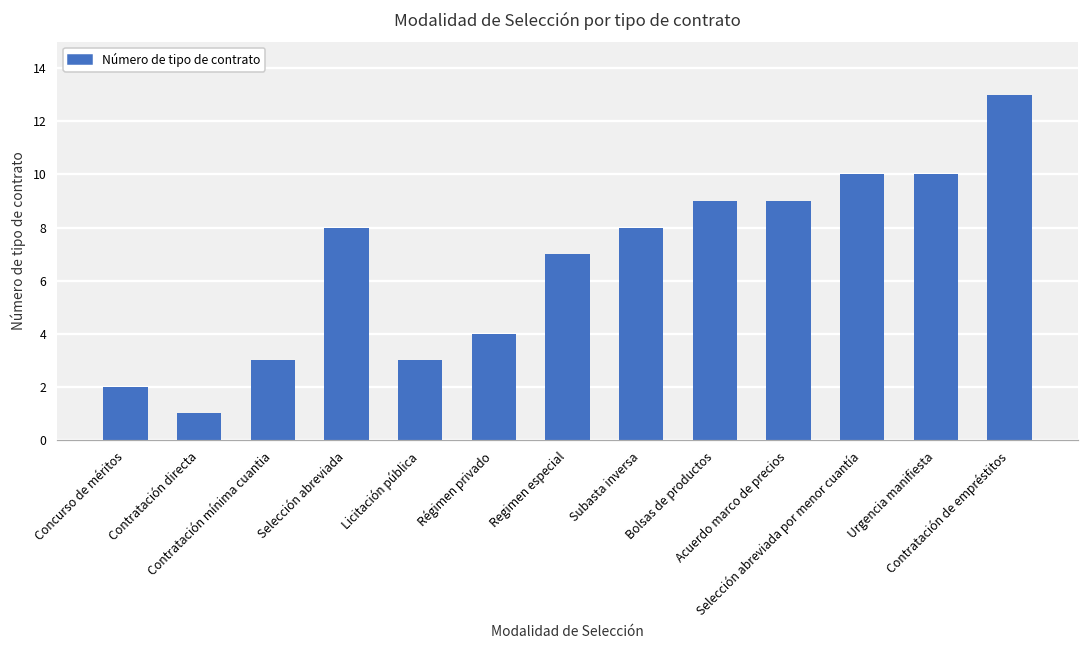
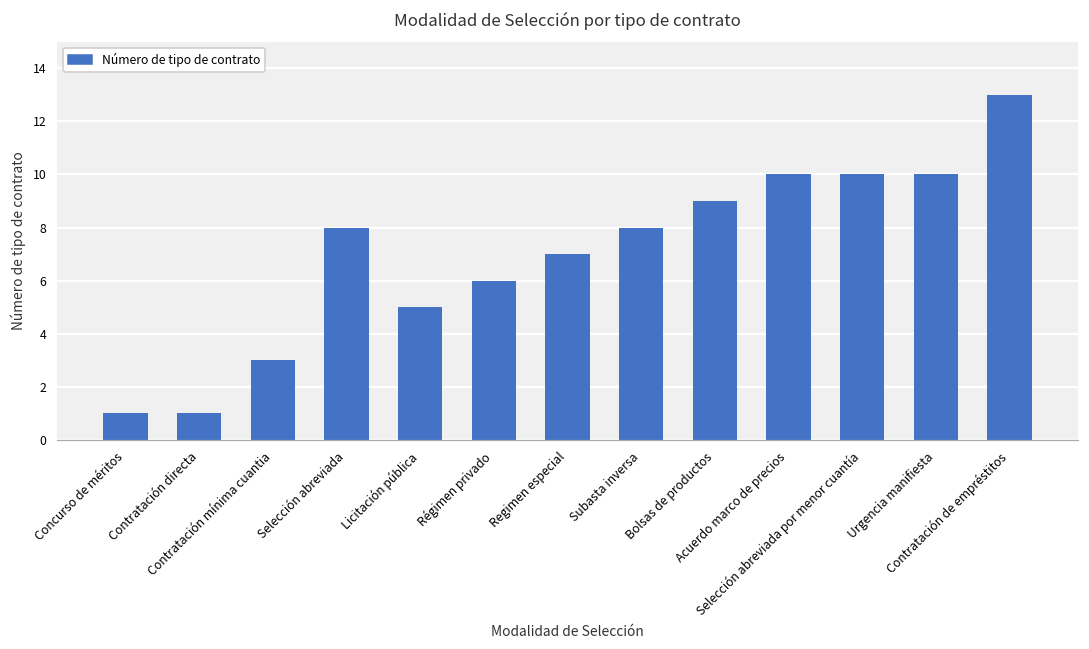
Concurso de méritos: 2 -> 1
Licitación pública: 3 -> 5
Régimen privado: 4 -> 6
Acuerdo marco de precios: 9 -> 10
